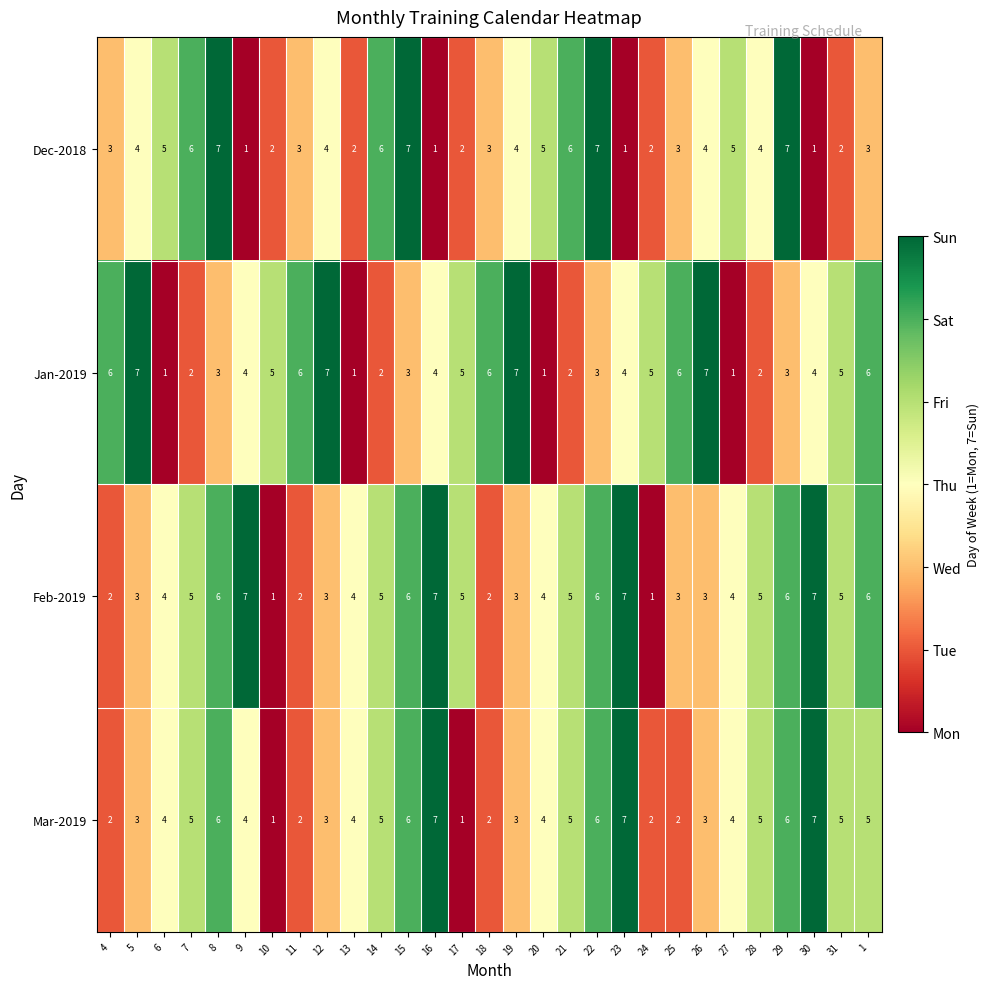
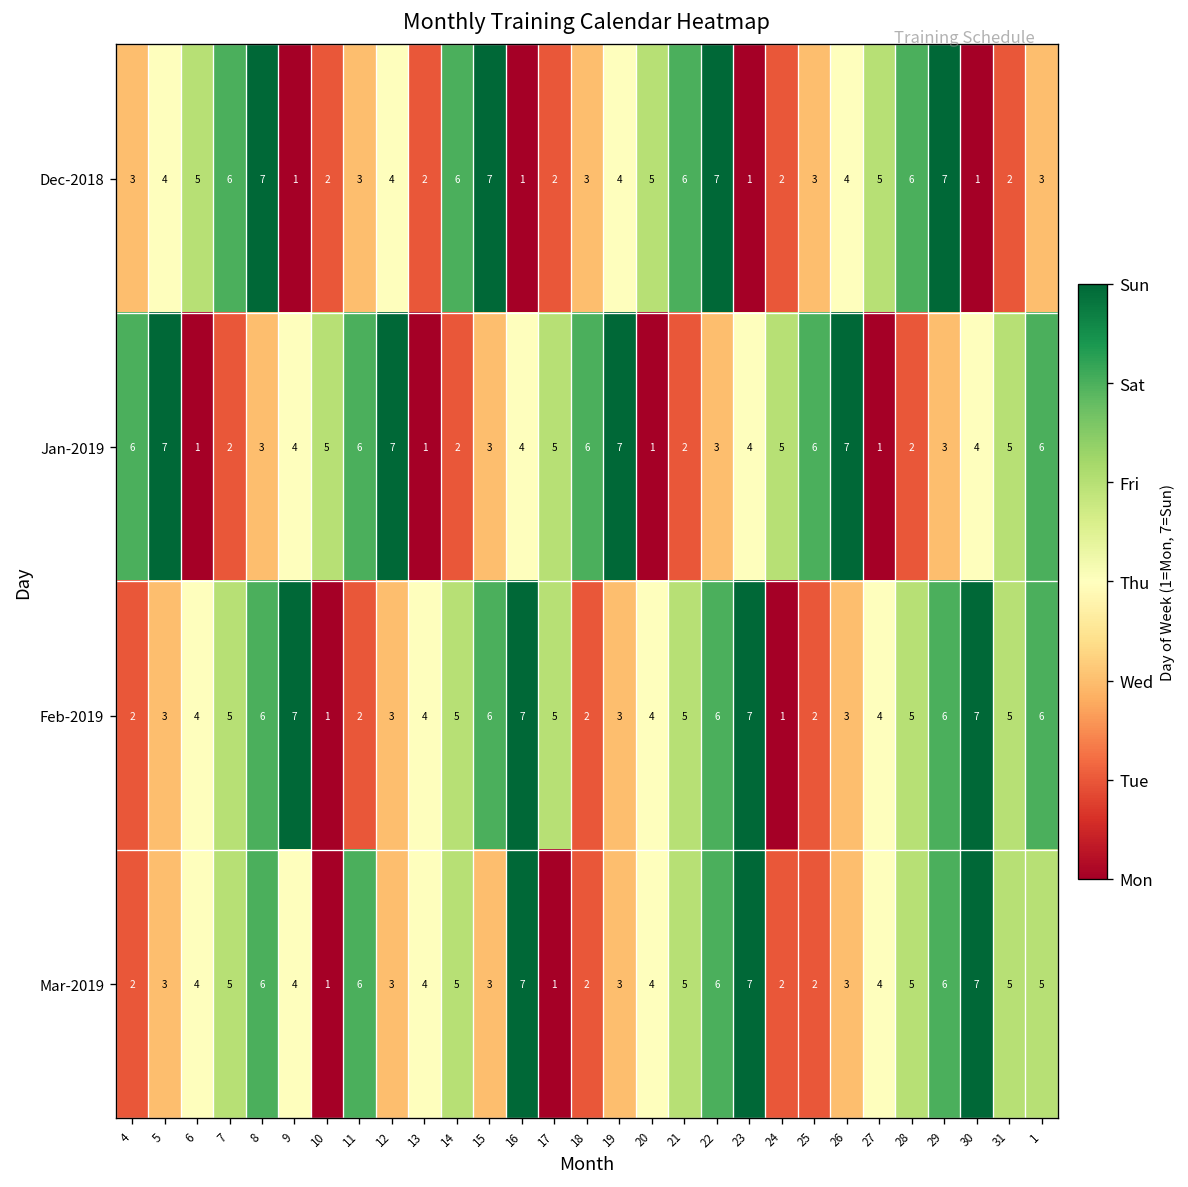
Dec-2018, 28: 4 -> 6
Feb-2019, 25: 3 -> 2
Mar-2019, 11: 2 -> 6
Mar-2019, 15: 6 -> 3
